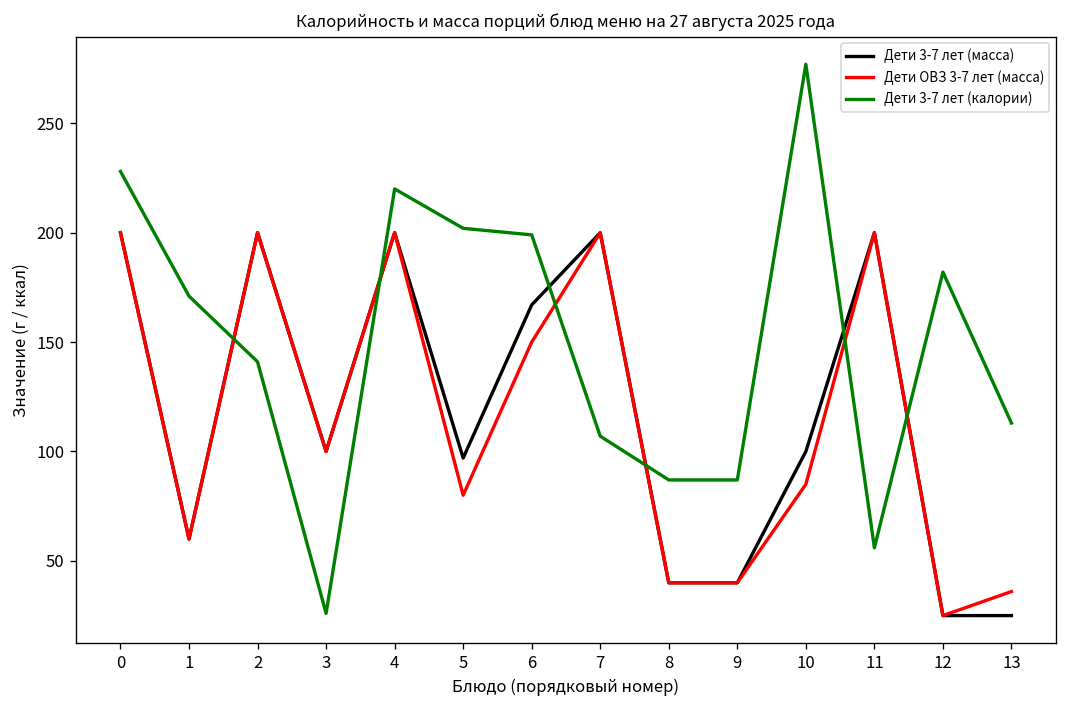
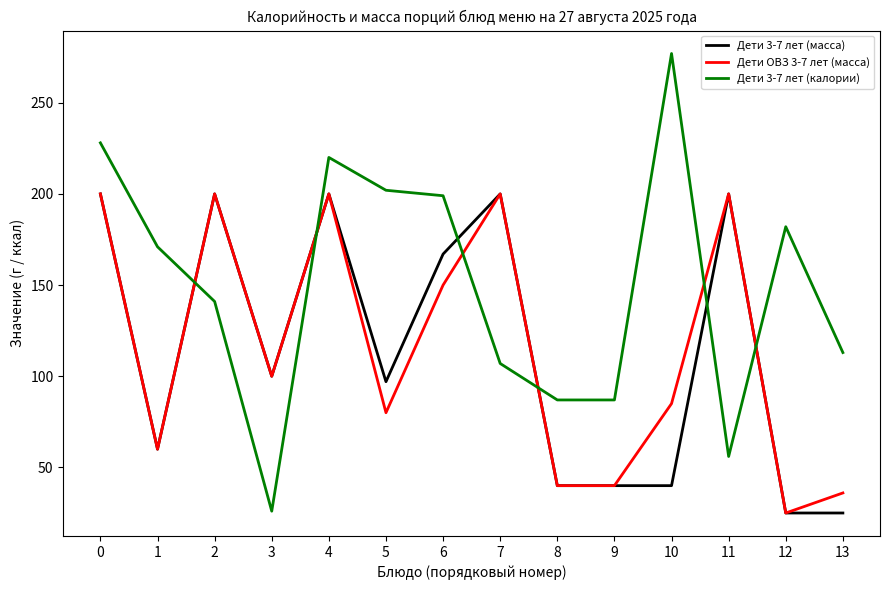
Дети 3-7 лет (масса), 10: 100 -> 40
